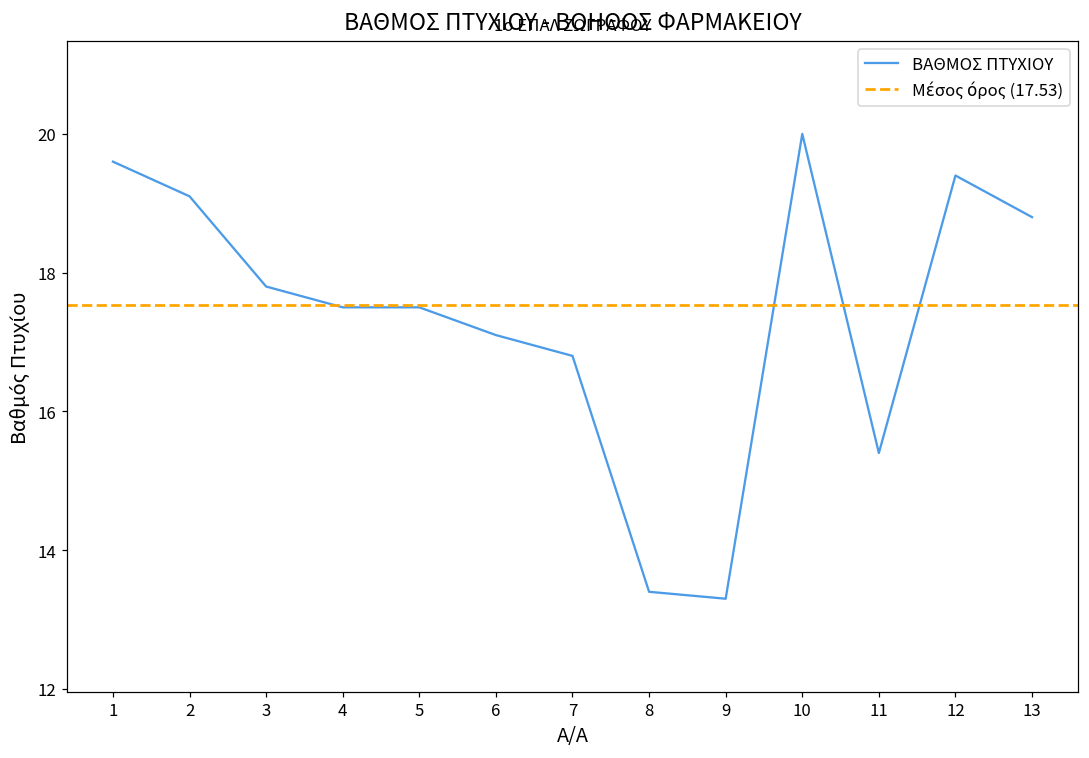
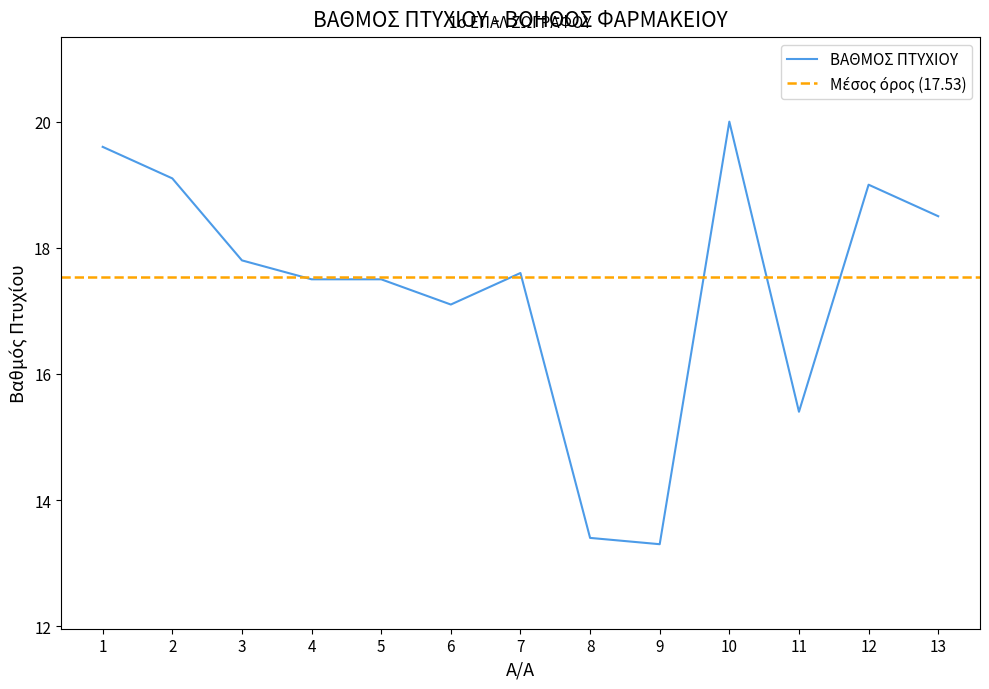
7: 16.8 -> 17.6
12: 19.4 -> 19.0
13: 18.8 -> 18.5
